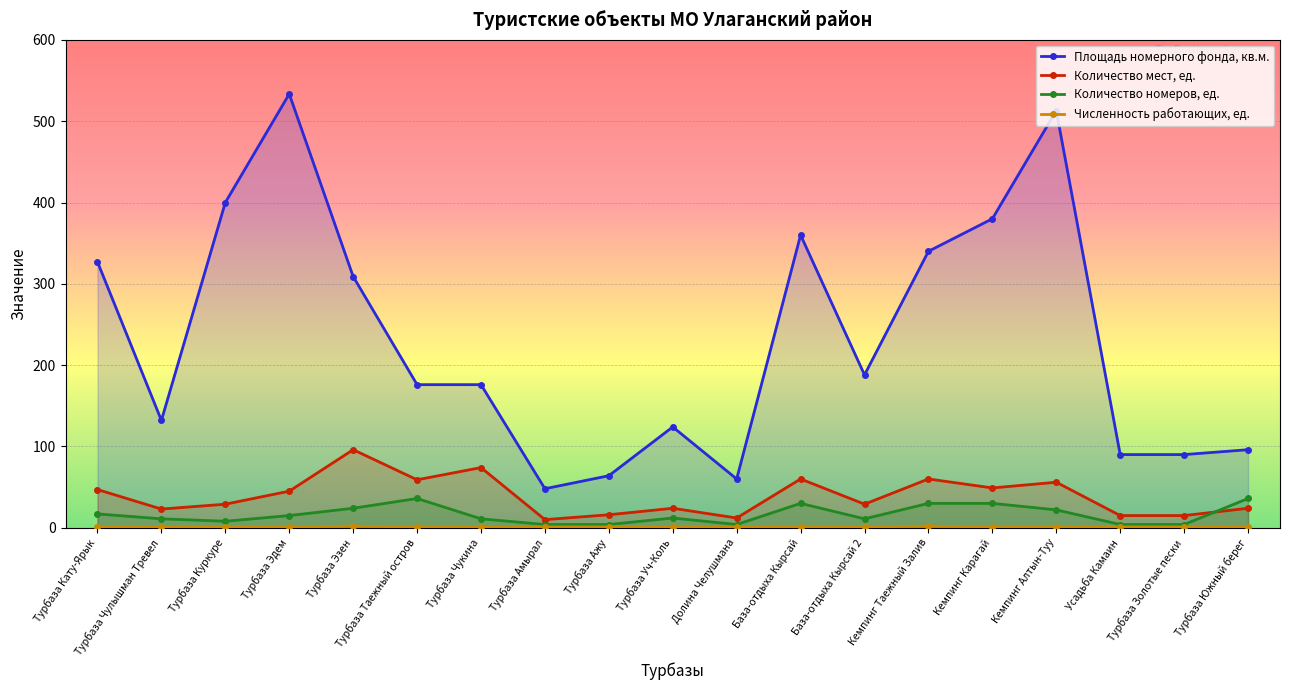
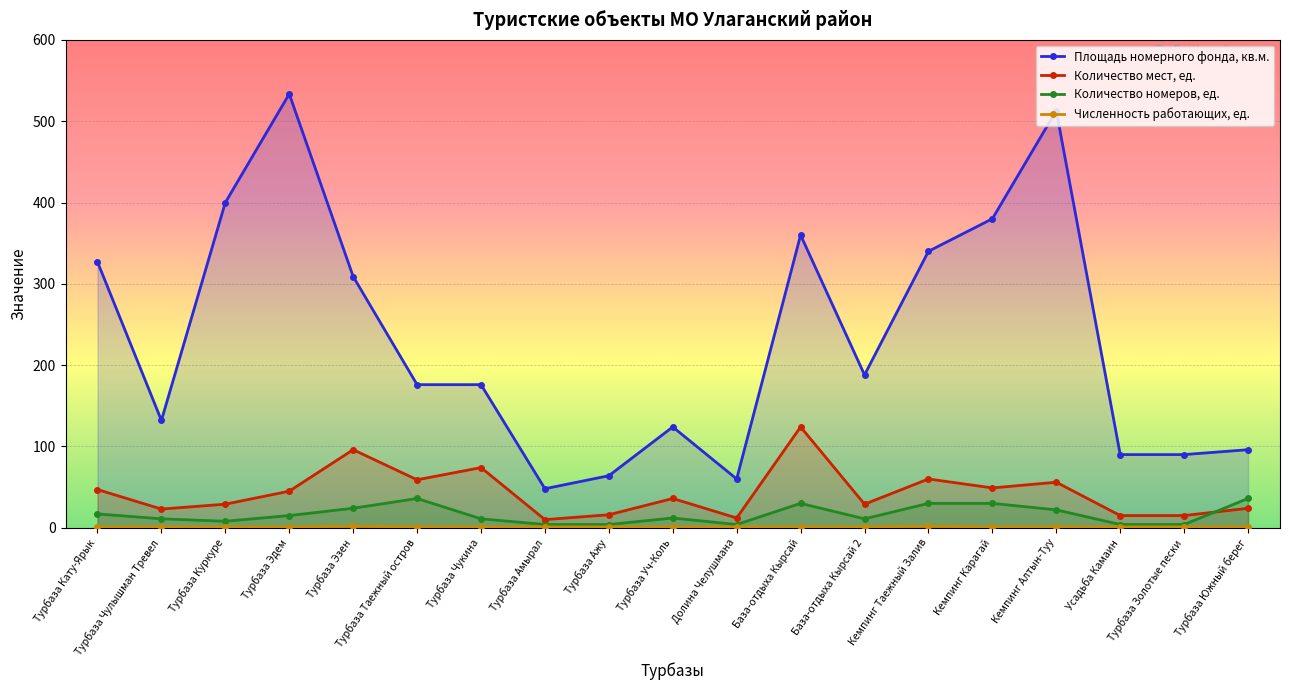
Количество мест, ед., Турбаза Уч-Коль: 20 -> 40
Количество мест, ед., База-отдыха Кырсай: 60 -> 120
